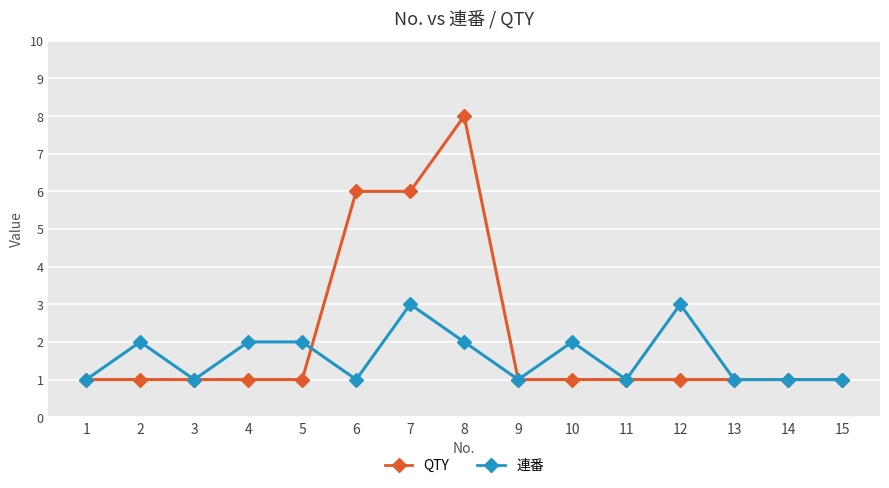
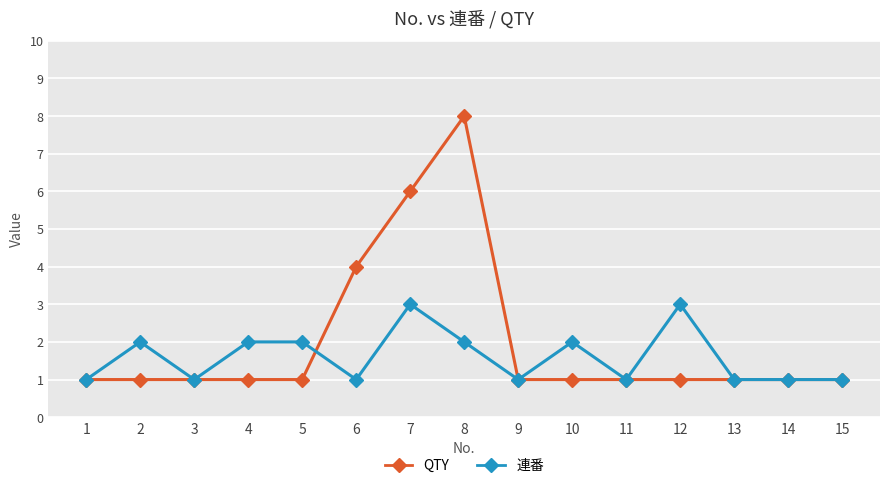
QTY, 6: 6 -> 4
